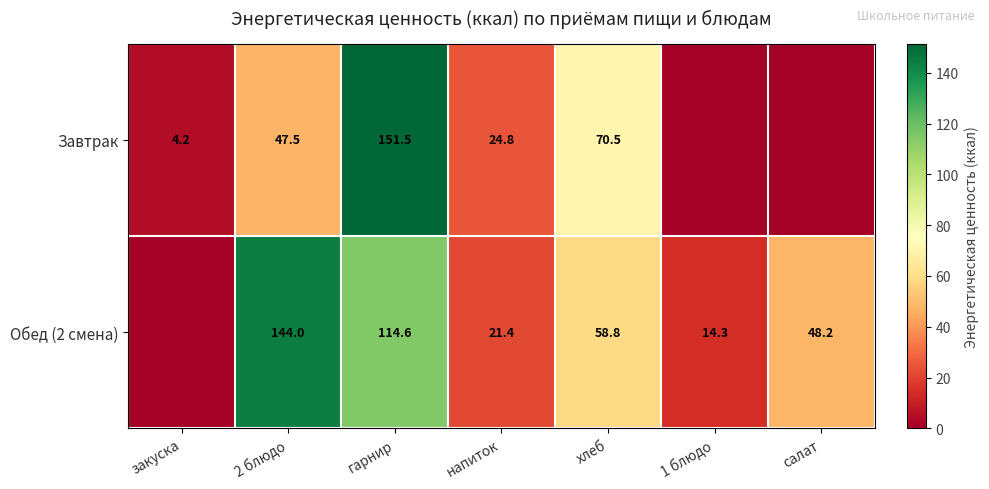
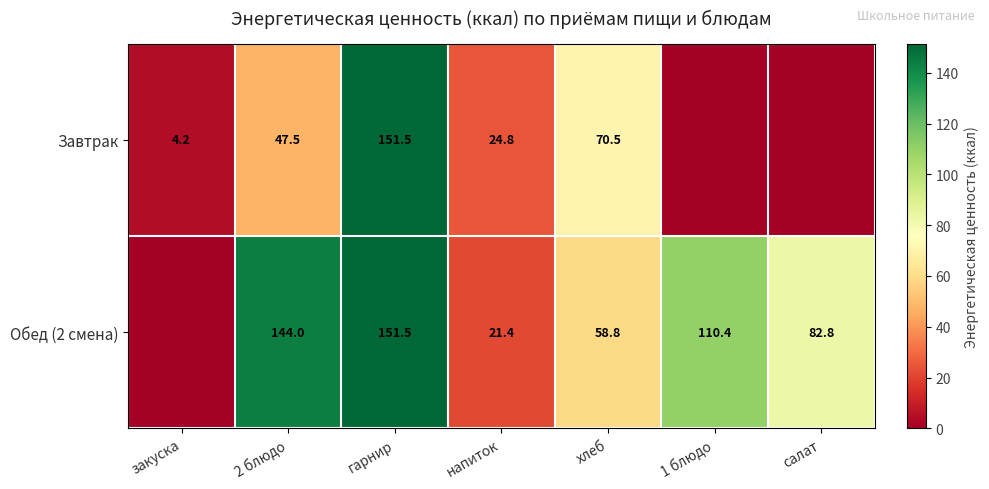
Обед (2 смена), гарнир: 114.6 -> 151.5
Обед (2 смена), 1 блюдо: 14.3 -> 110.4
Обед (2 смена), салат: 48.2 -> 82.8
